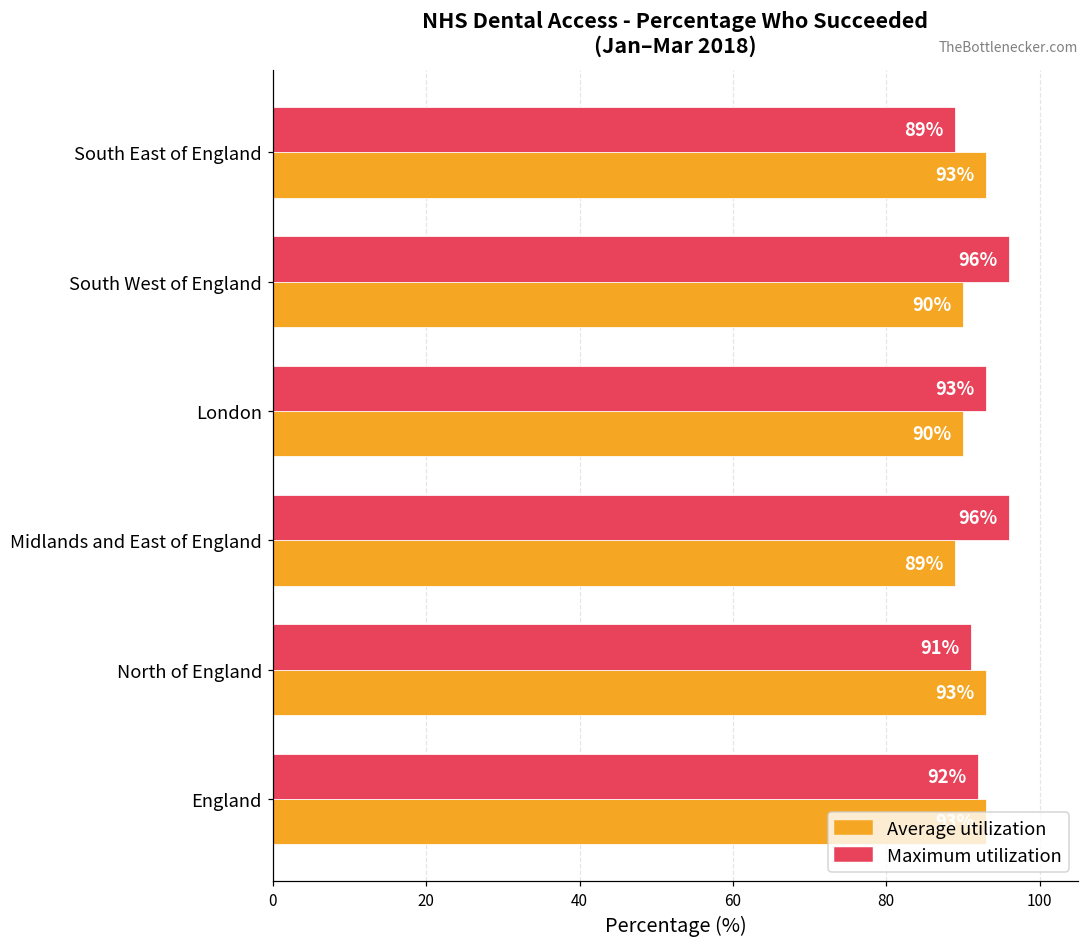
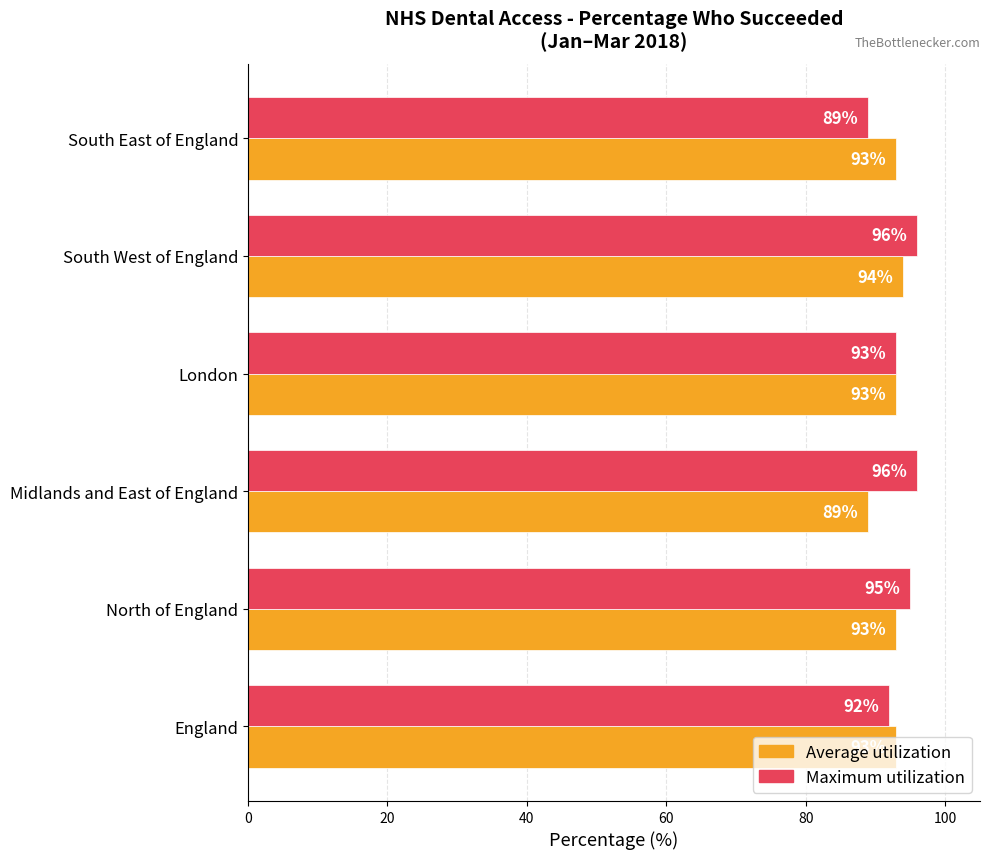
Average utilization, South West of England: 90% -> 94%
Average utilization, London: 90% -> 93%
Maximum utilization, North of England: 91% -> 95%
